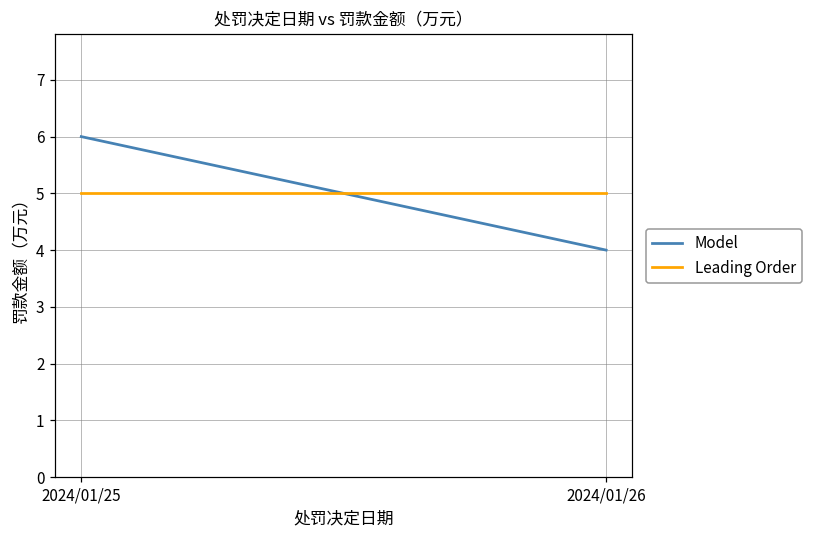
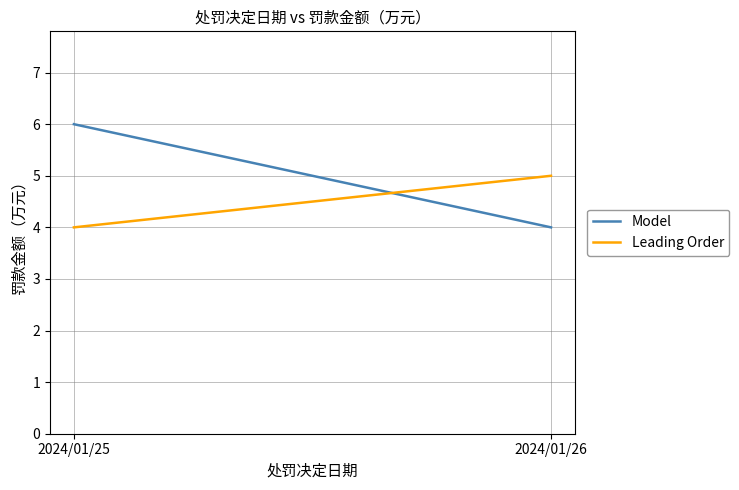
Leading Order, 2024/01/25: 5 -> 4
